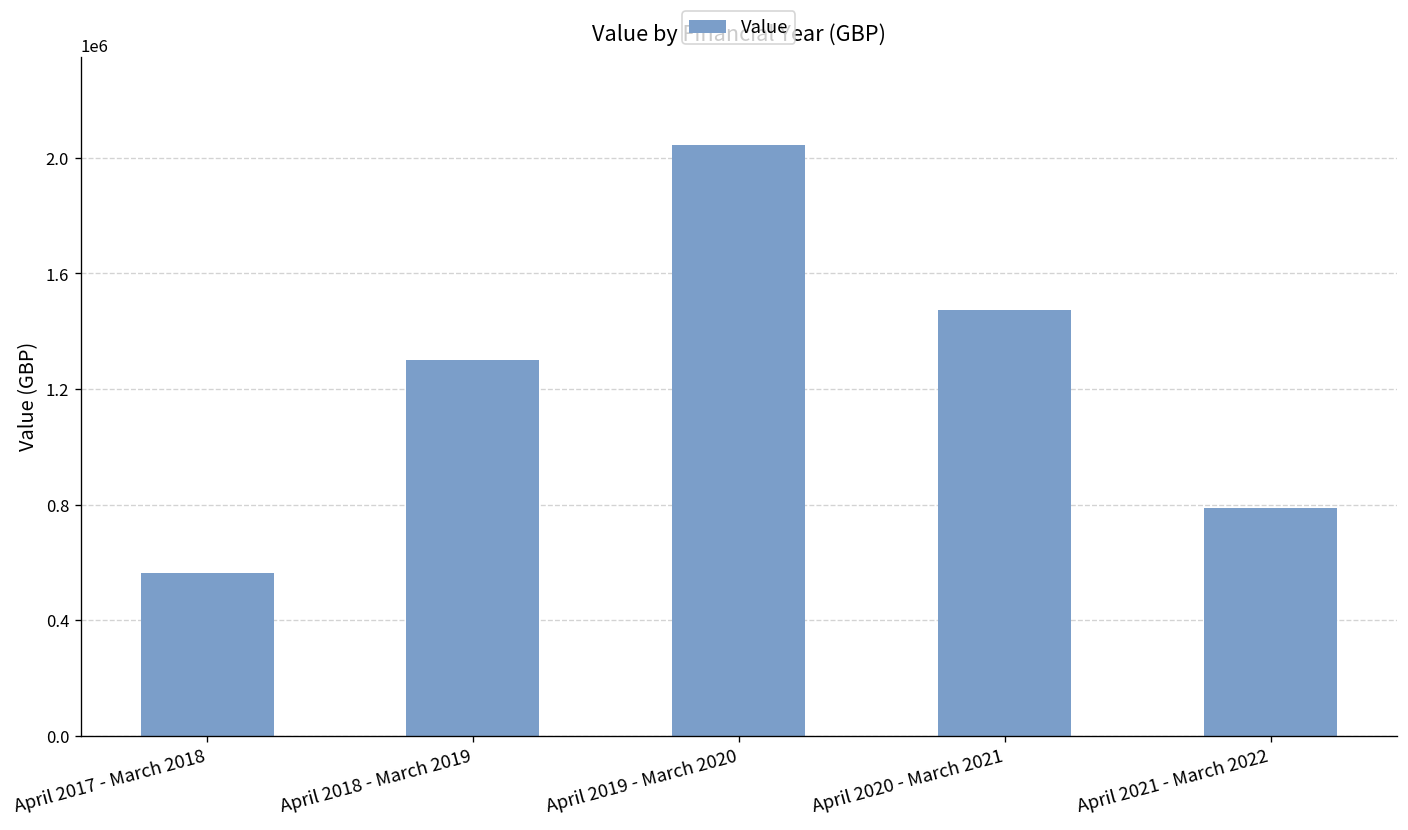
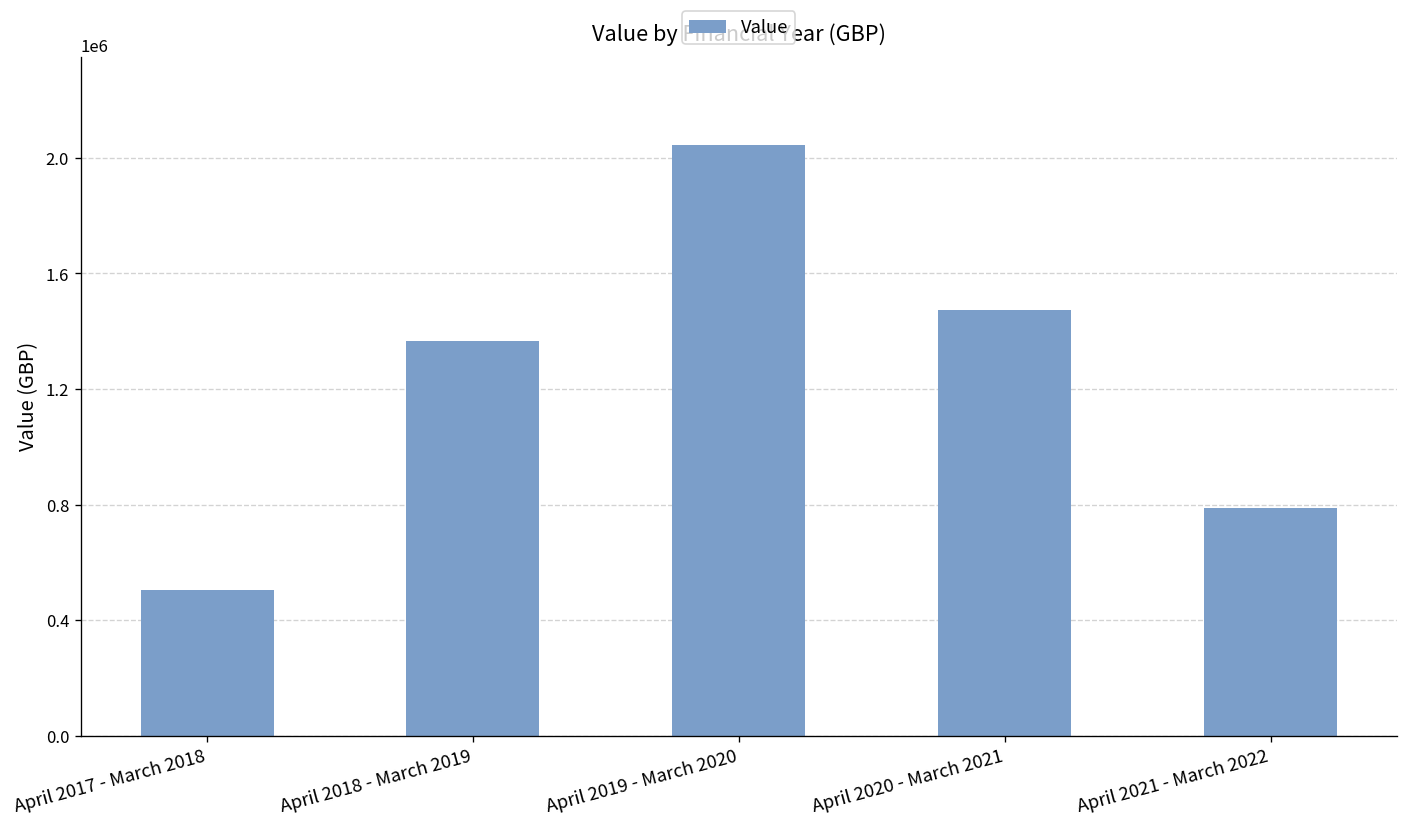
April 2017 - March 2018: 560000 -> 500000
April 2018 - March 2019: 1300000 -> 1370000
